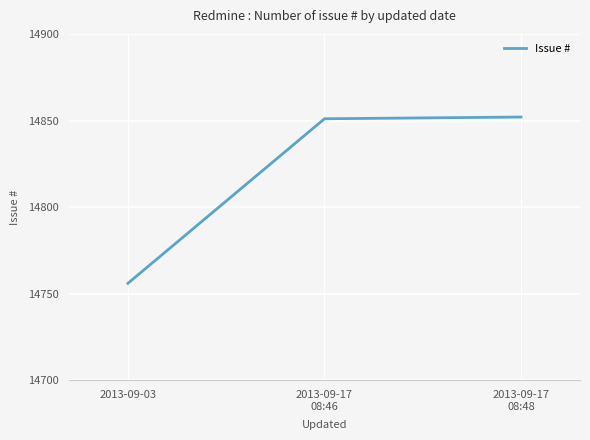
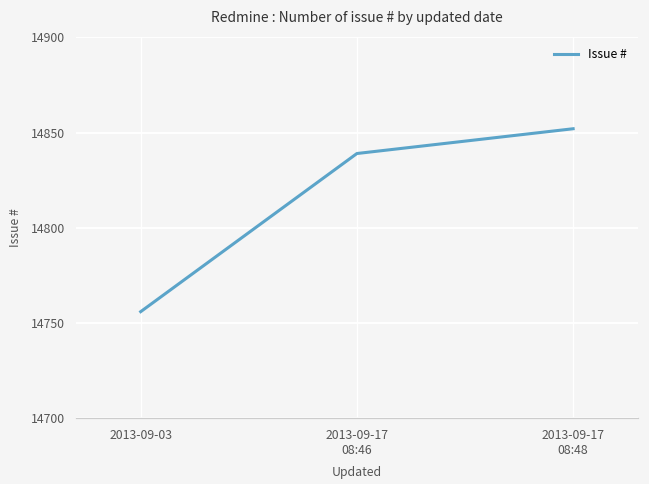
2013-09-17 08:46: 14851 -> 14839
